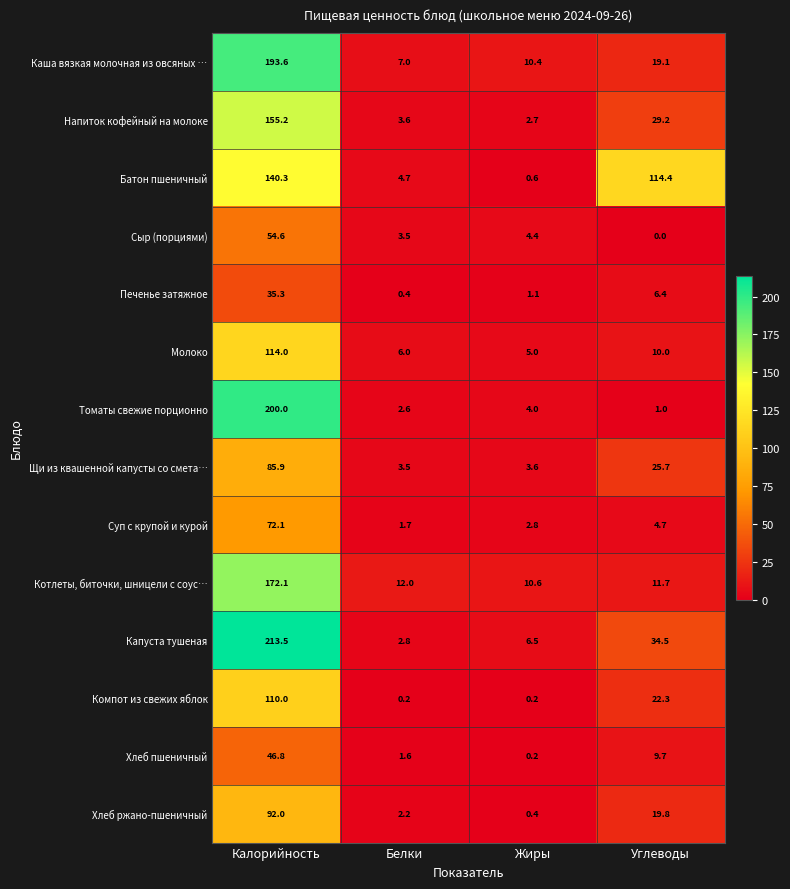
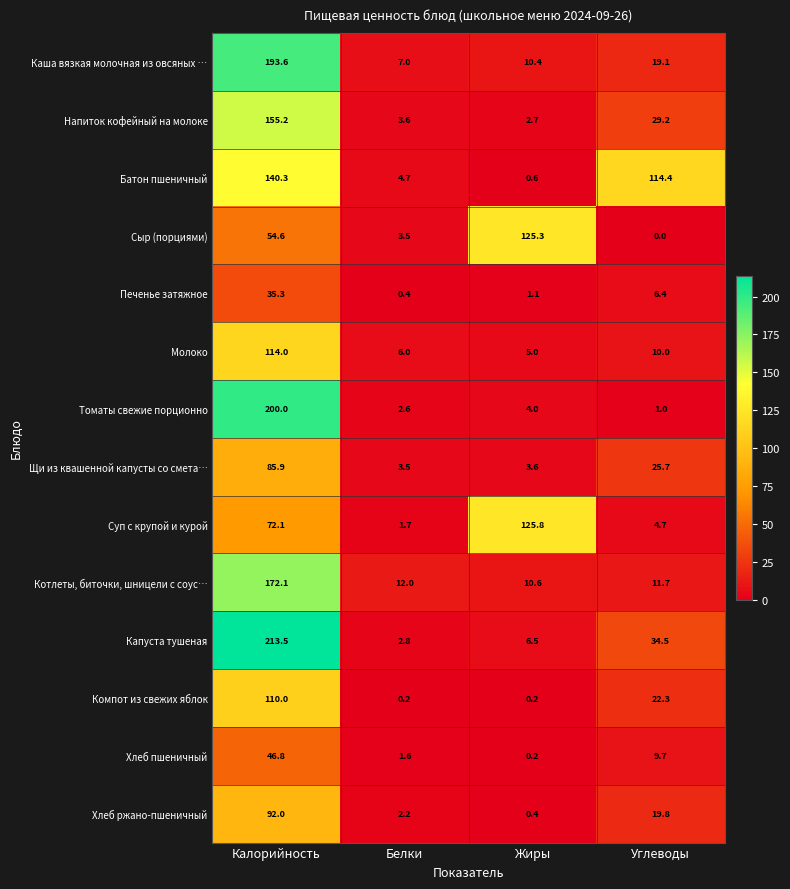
Сыр (порциями), Жиры: 4.4 -> 125.3
Суп с крупой и курой, Жиры: 2.8 -> 125.8
